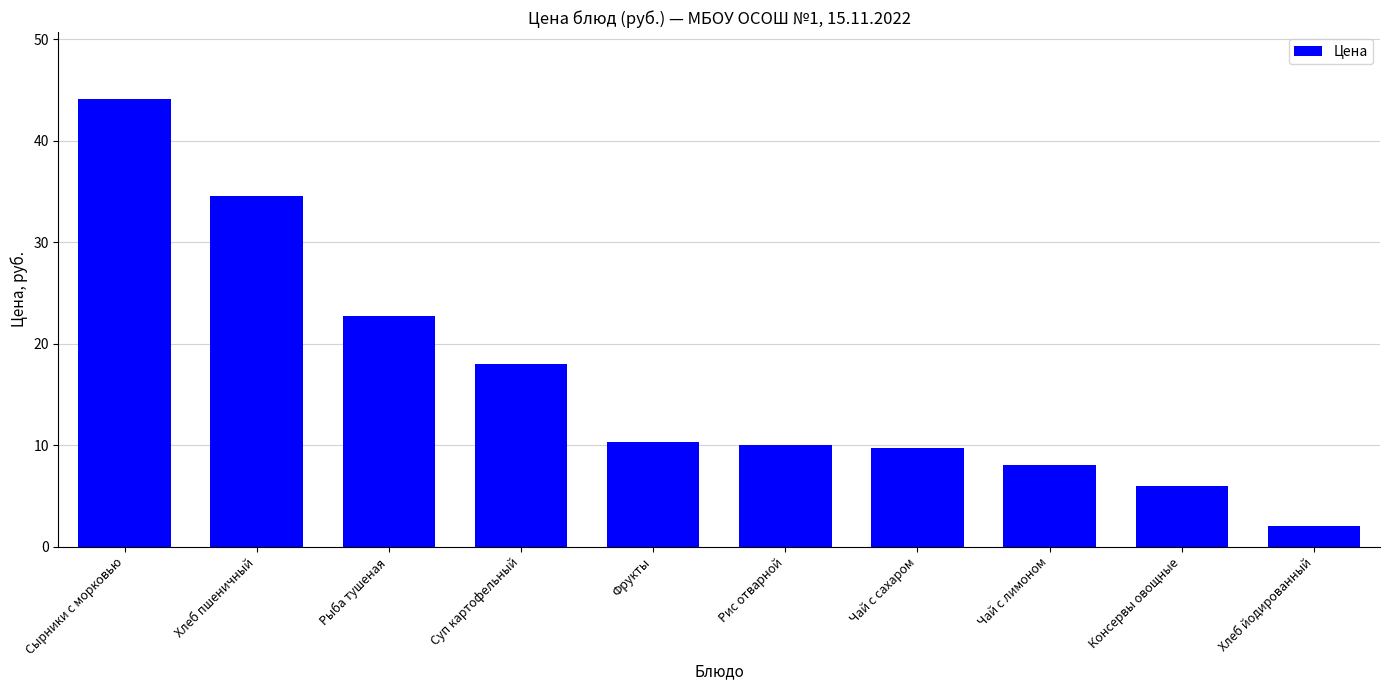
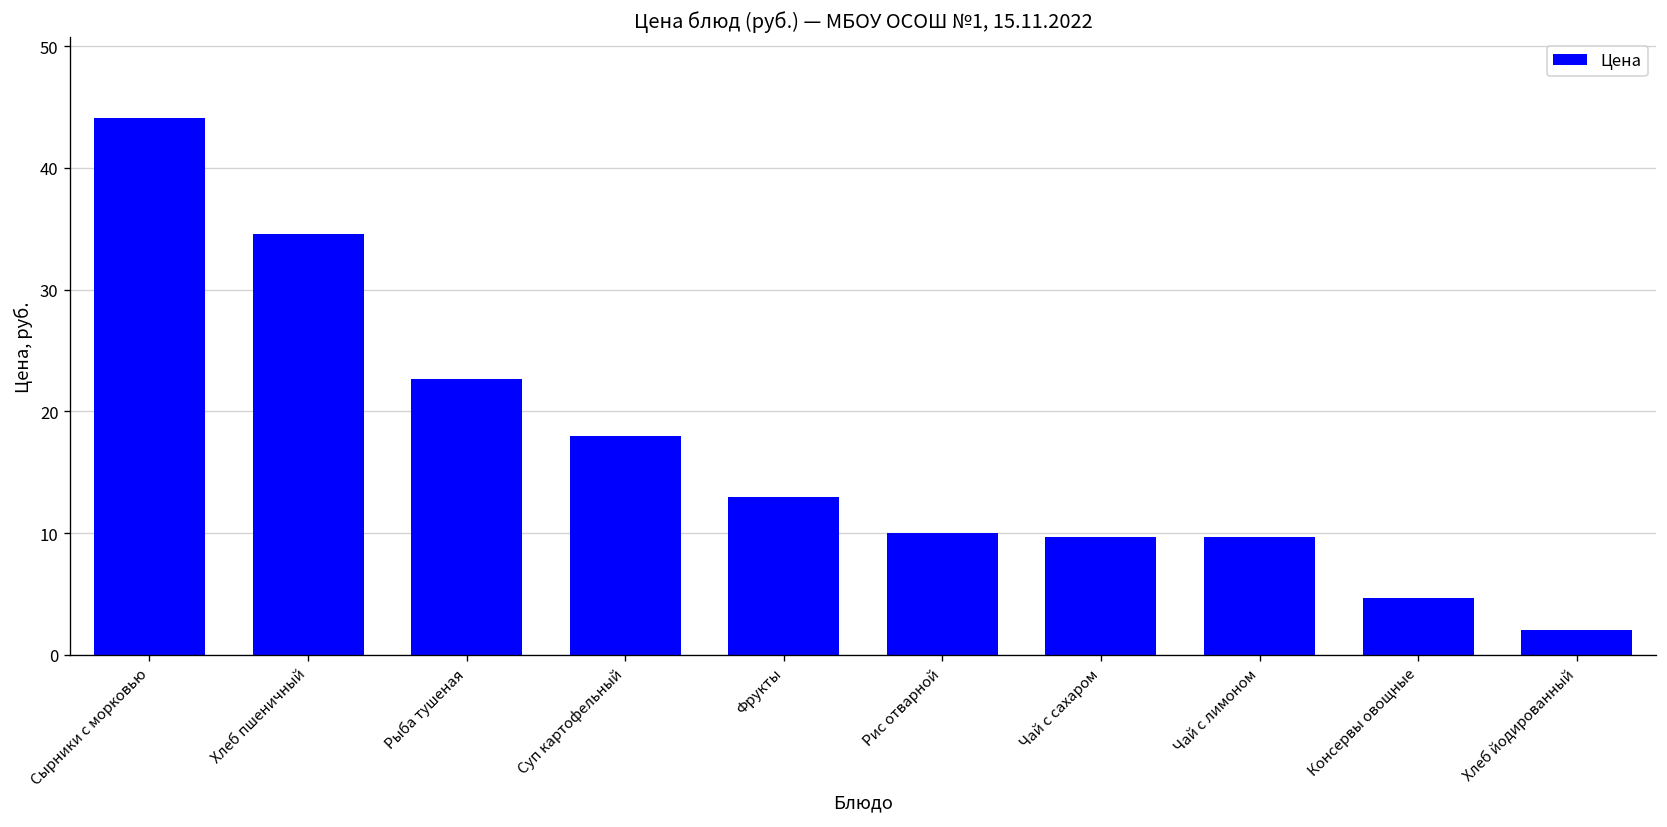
Фрукты: 10.3 -> 13.0
Чай с лимоном: 8.0 -> 9.7
Консервы овощные: 6.0 -> 4.7
